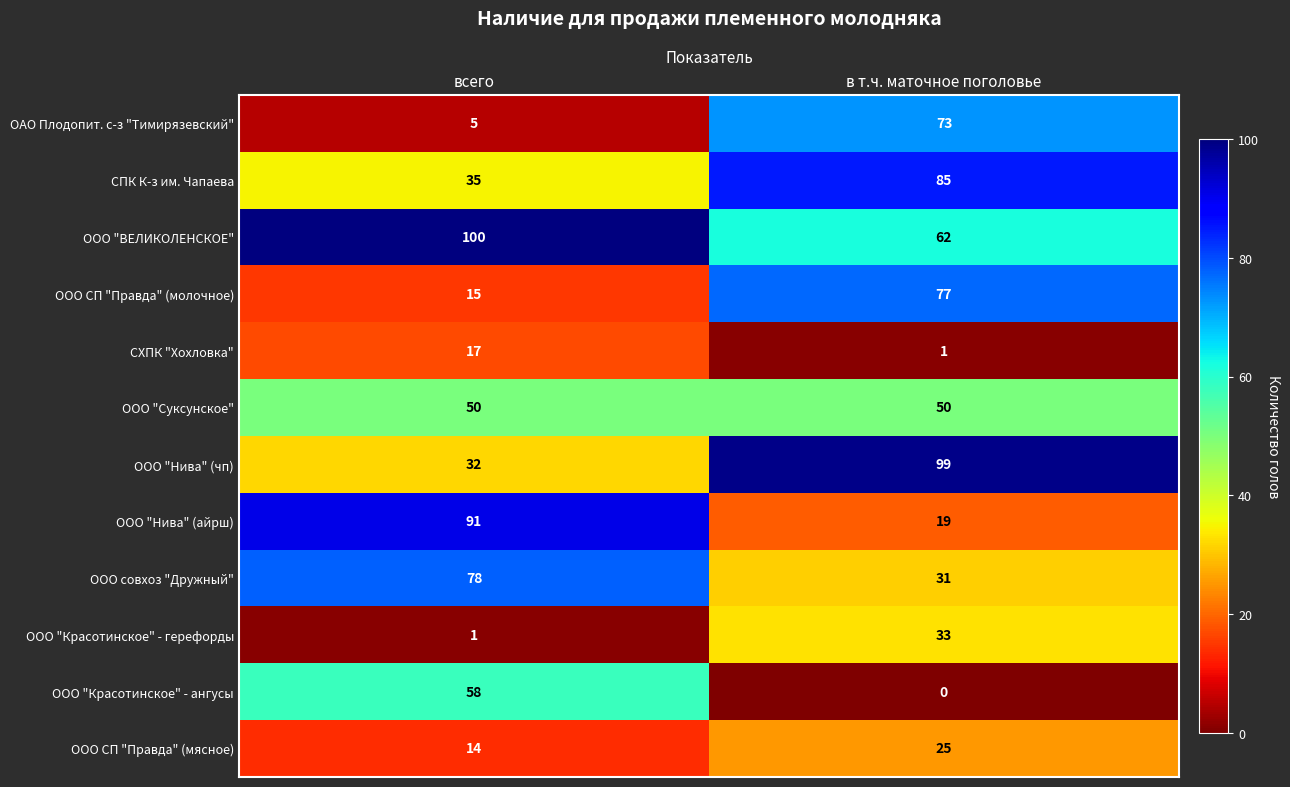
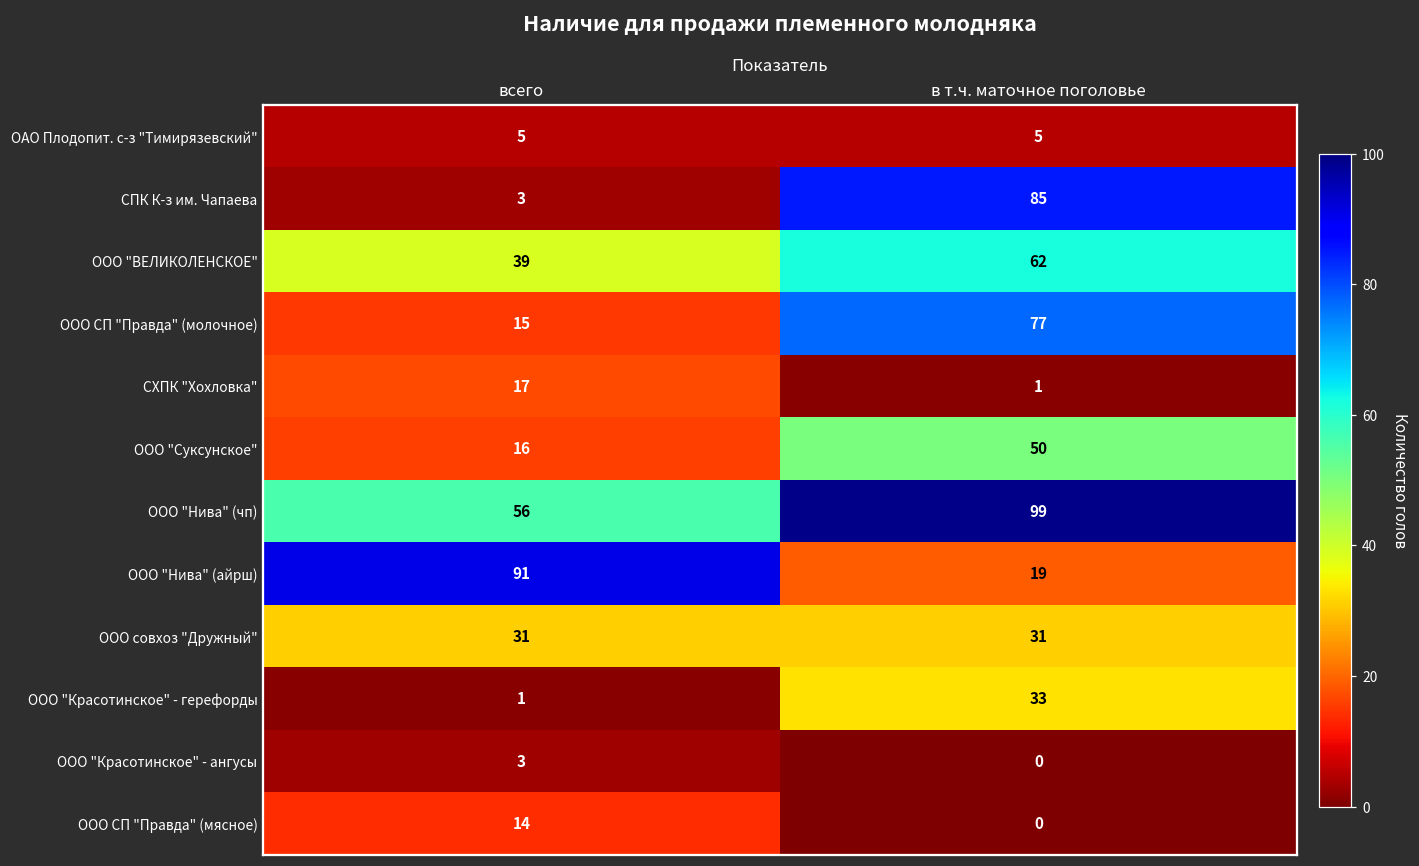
ОАО Плодопит. с-з "Тимирязевский", в т.ч. маточное поголовье: 73 -> 5
СПК К-з им. Чапаева, всего: 35 -> 3
ООО "ВЕЛИКОЛЕНСКОЕ", всего: 100 -> 39
ООО "Суксунское", всего: 50 -> 16
ООО "Нива" (чп), всего: 32 -> 56
ООО совхоз "Дружный", всего: 78 -> 31
ООО "Красотинское" - ангусы, всего: 58 -> 3
ООО СП "Правда" (мясное), в т.ч. маточное поголовье: 25 -> 0
